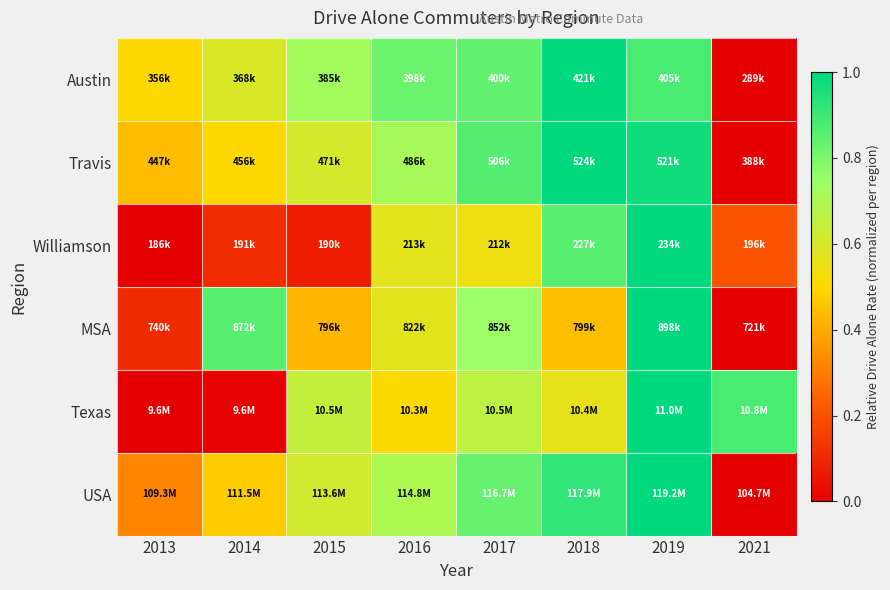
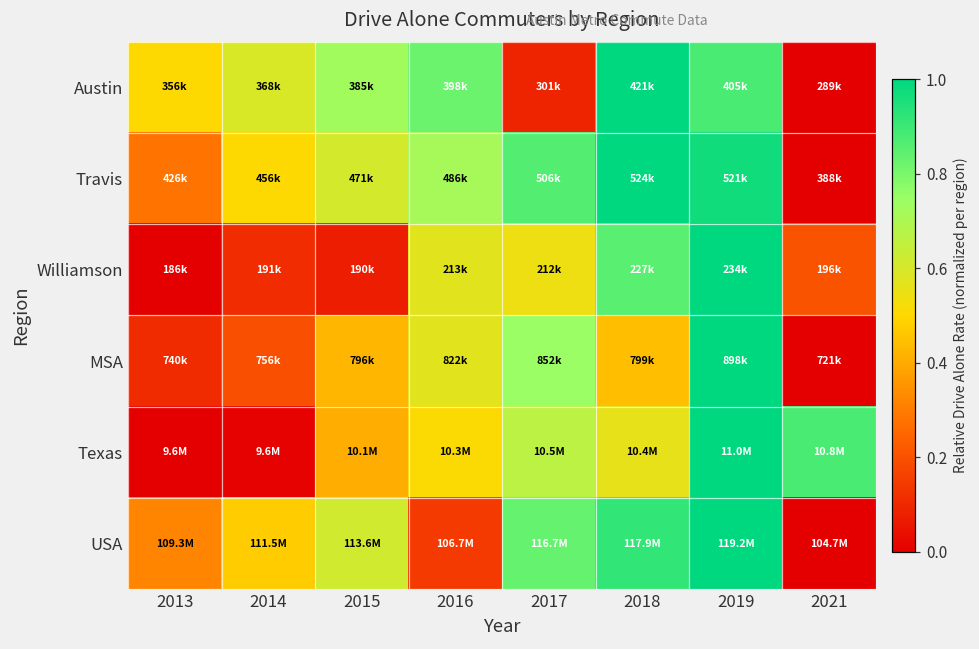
Austin, 2017: 400k -> 301k
Travis, 2013: 447k -> 426k
MSA, 2014: 872k -> 756k
Texas, 2015: 10.5M -> 10.1M
USA, 2016: 114.8M -> 106.7M
